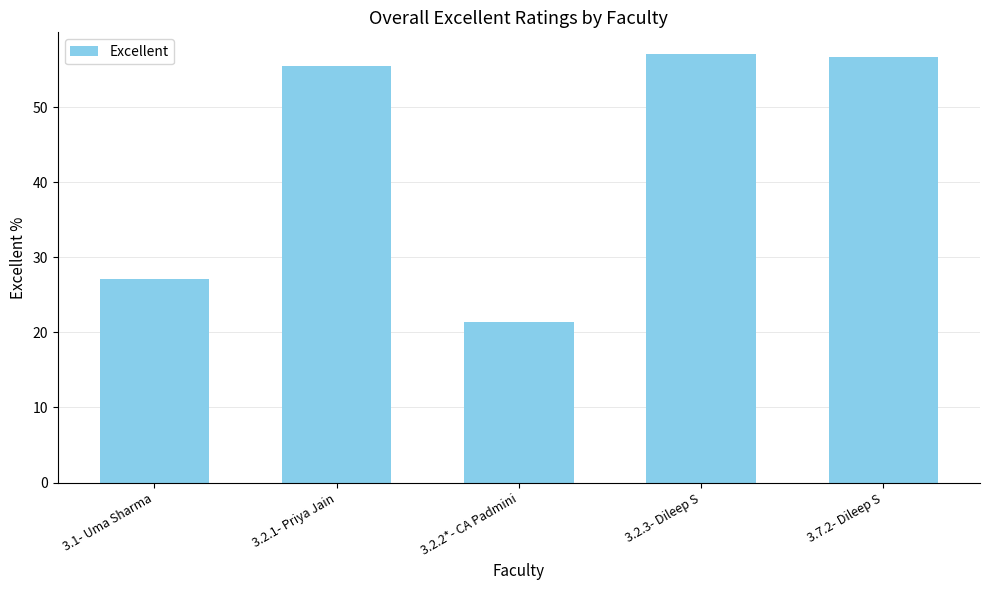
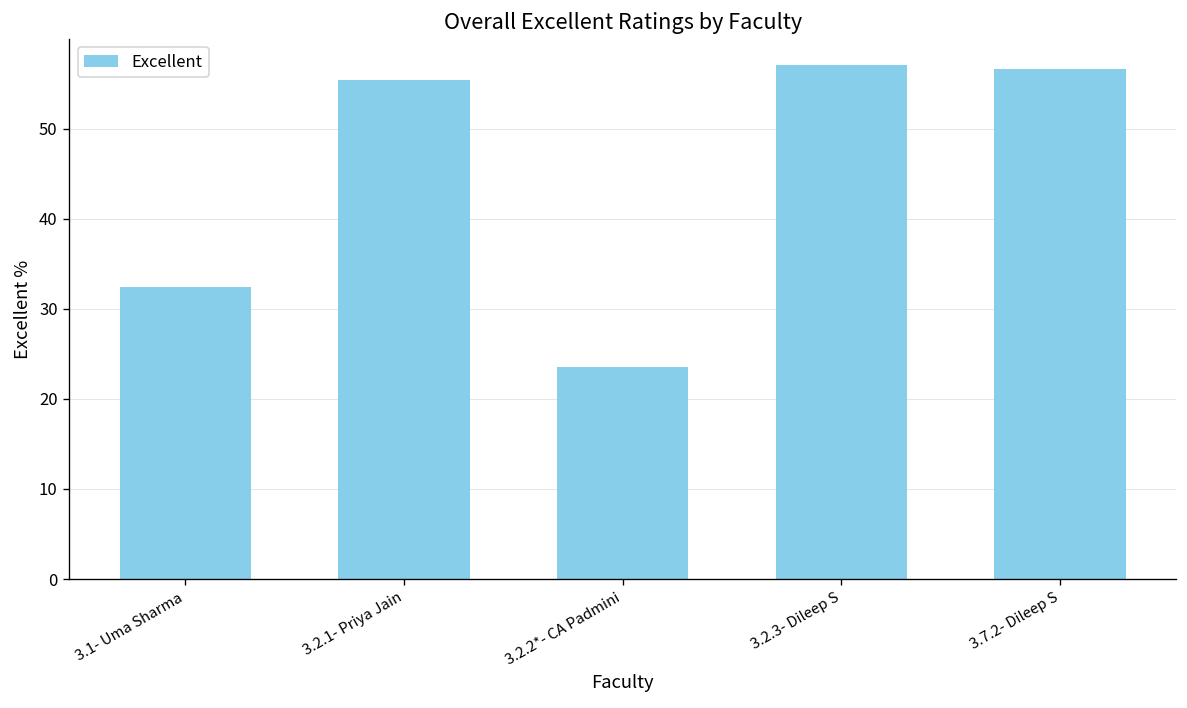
3.1- Uma Sharma: 27 -> 32
3.2.2*- CA Padmini: 21 -> 24
